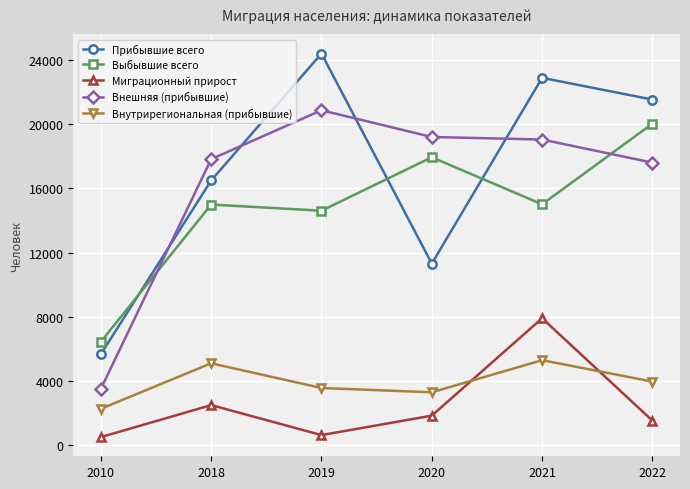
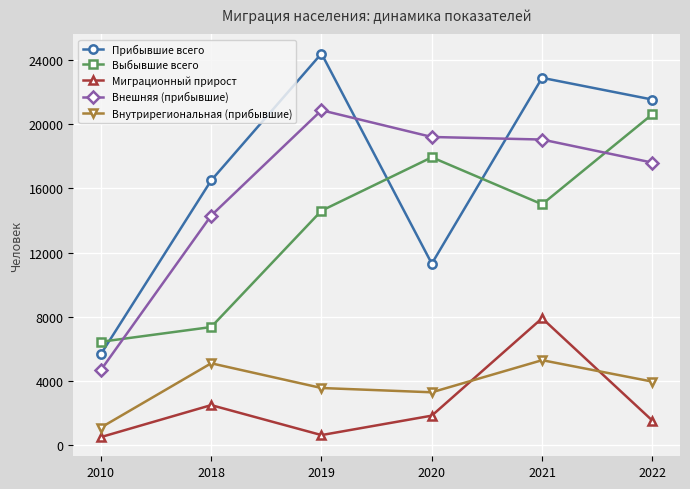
Внешняя (прибывшие), 2010: 3500 -> 4700
Внутрирегиональная (прибывшие), 2010: 2200 -> 1100
Выбывшие всего, 2018: 15000 -> 7300
Внешняя (прибывшие), 2018: 17800 -> 14300
Выбывшие всего, 2022: 20100 -> 20600
